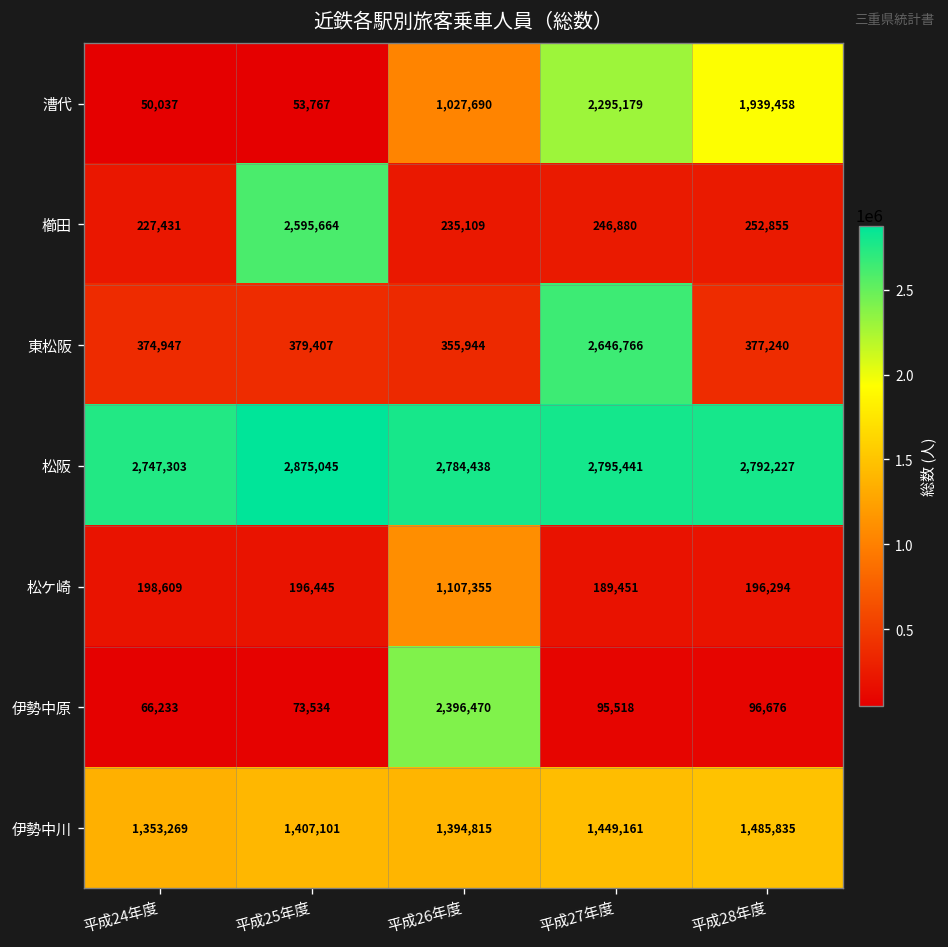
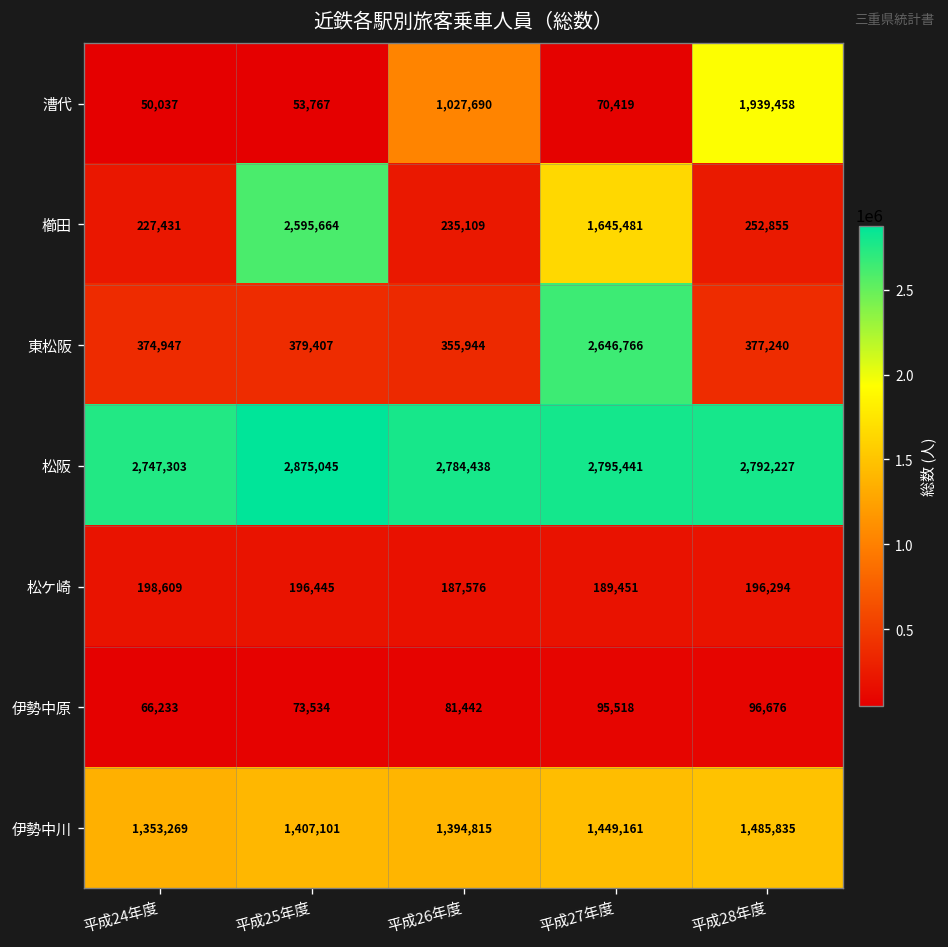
漕代, 平成27年度: 2,295,179 -> 70,419
櫛田, 平成27年度: 246,880 -> 1,645,481
松ケ崎, 平成26年度: 1,107,355 -> 187,576
伊勢中原, 平成26年度: 2,396,470 -> 81,442
